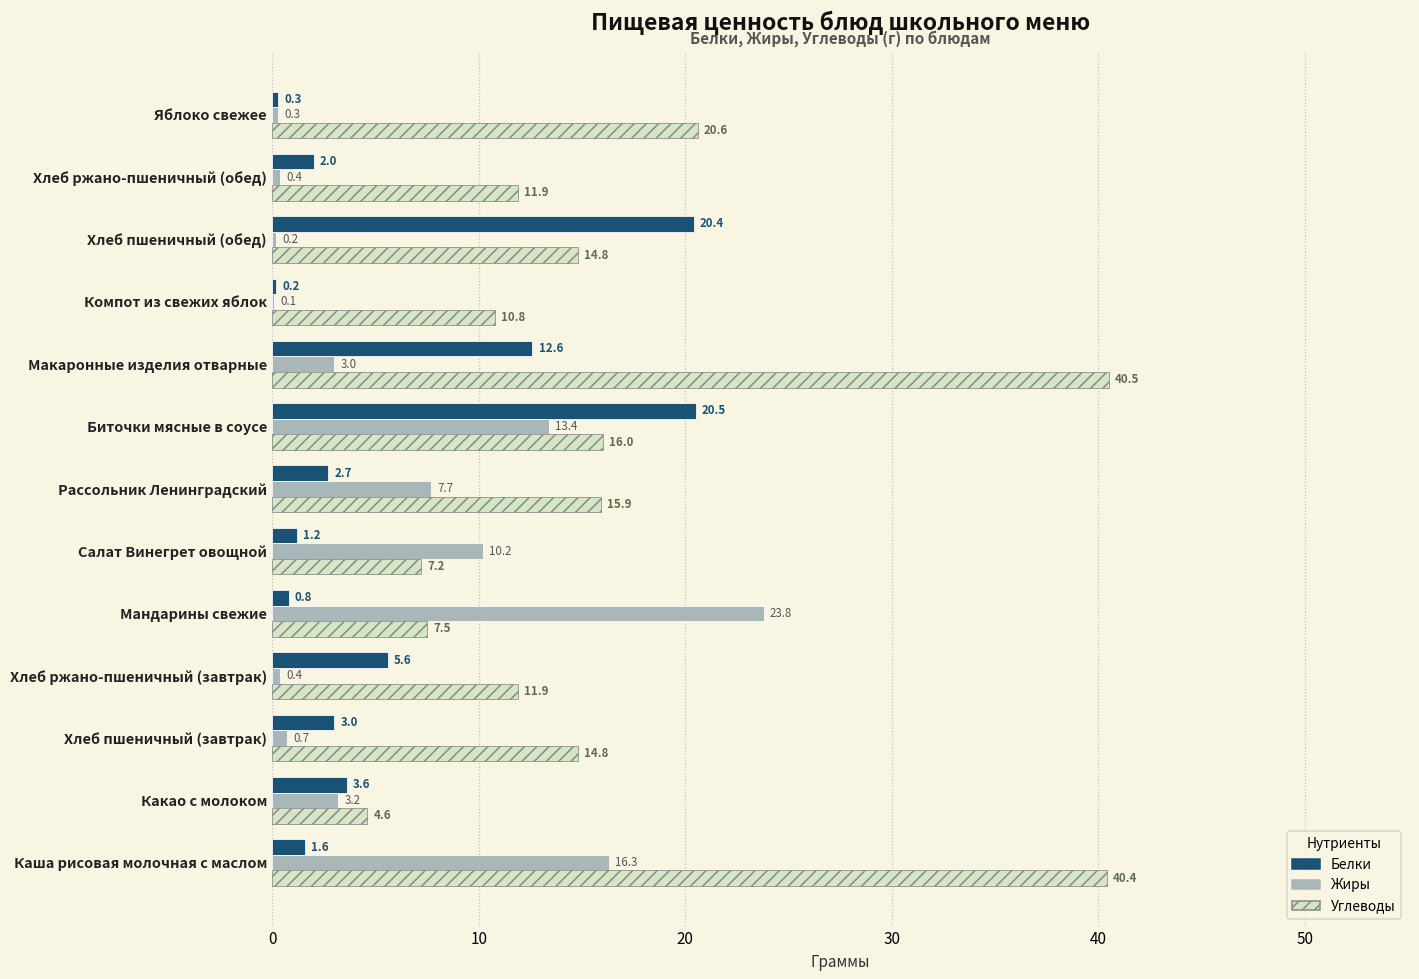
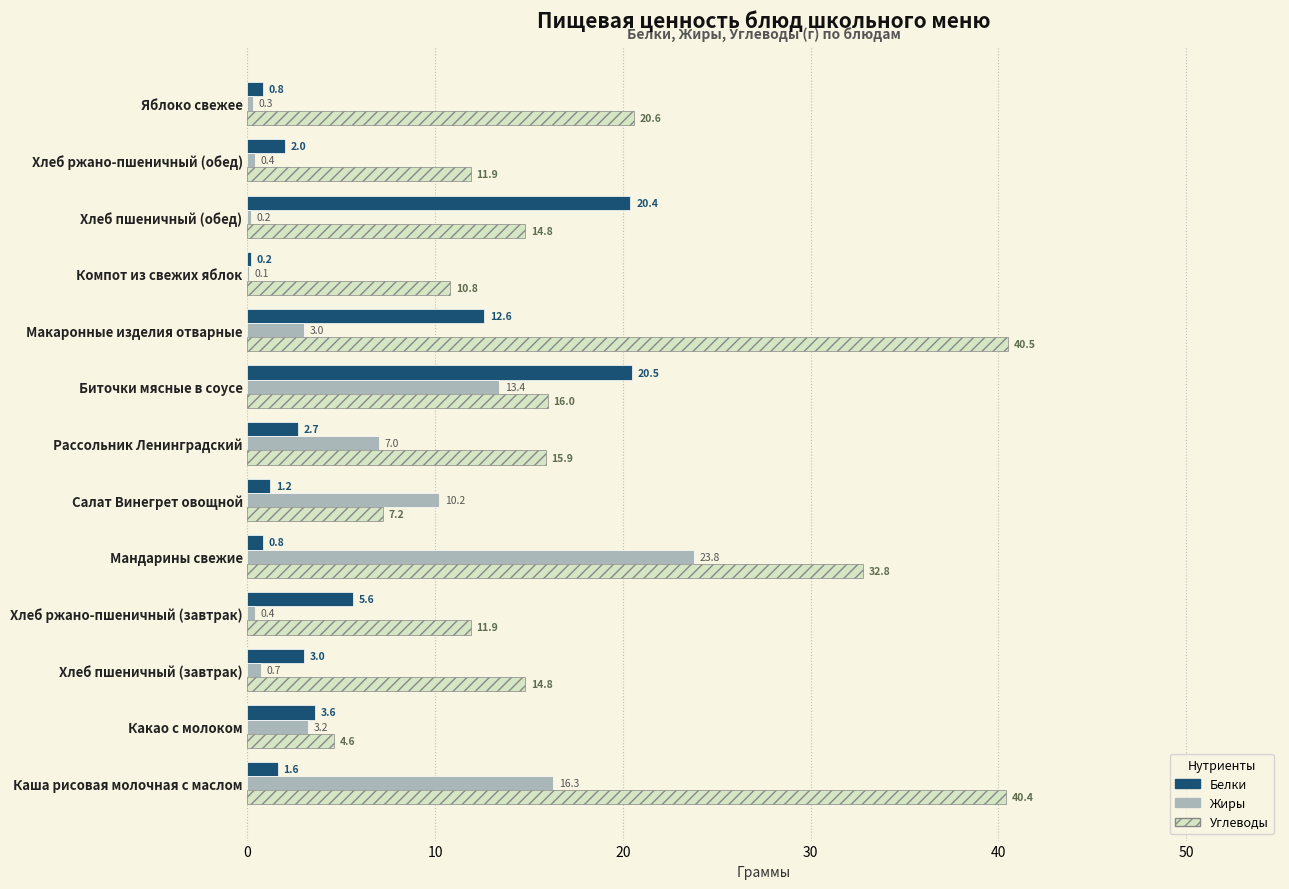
Белки, Яблоко свежее: 0.3 -> 0.8
Жиры, Рассольник Ленинградский: 7.7 -> 7.0
Углеводы, Мандарины свежие: 7.5 -> 32.8
